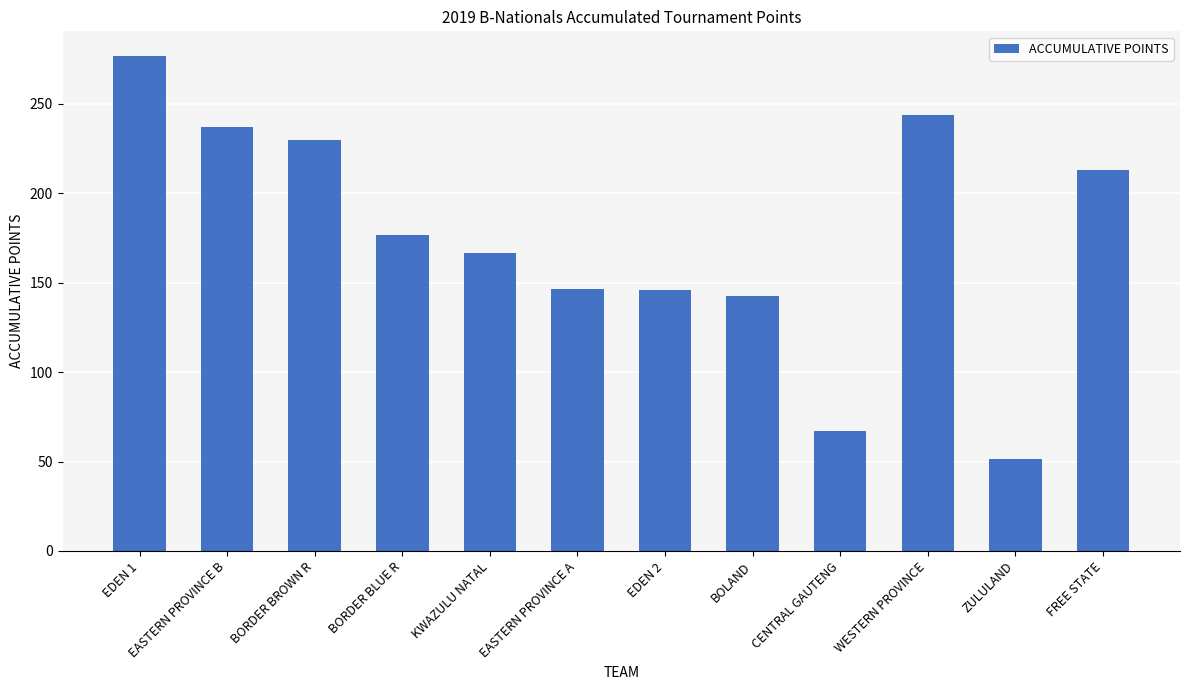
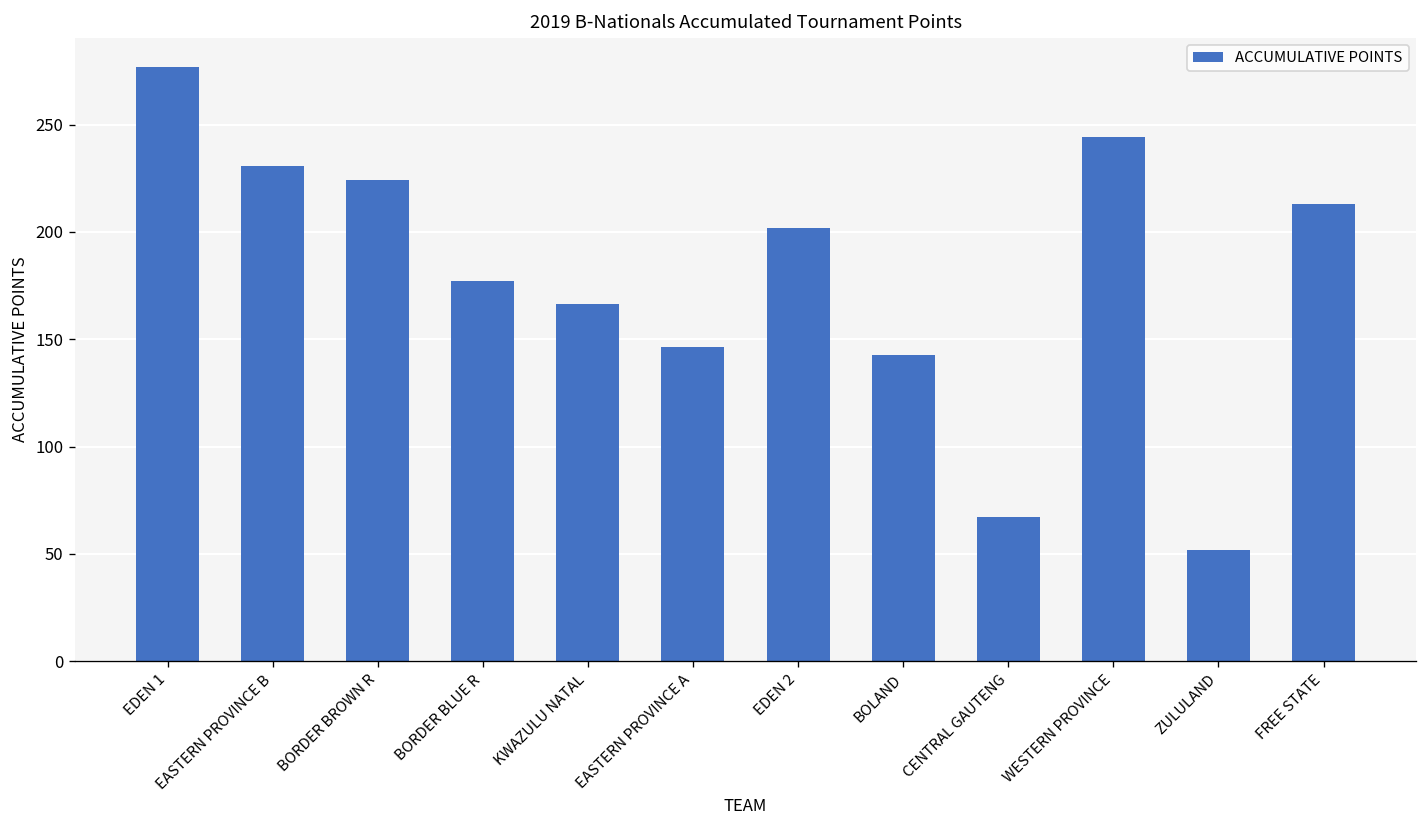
EASTERN PROVINCE B: 237 -> 231
BORDER BROWN R: 230 -> 224
EDEN 2: 146 -> 202
